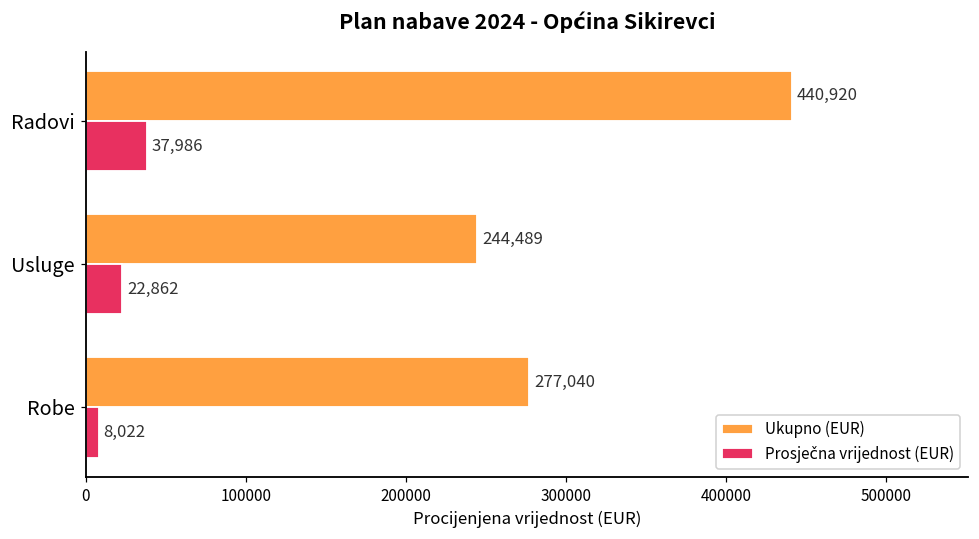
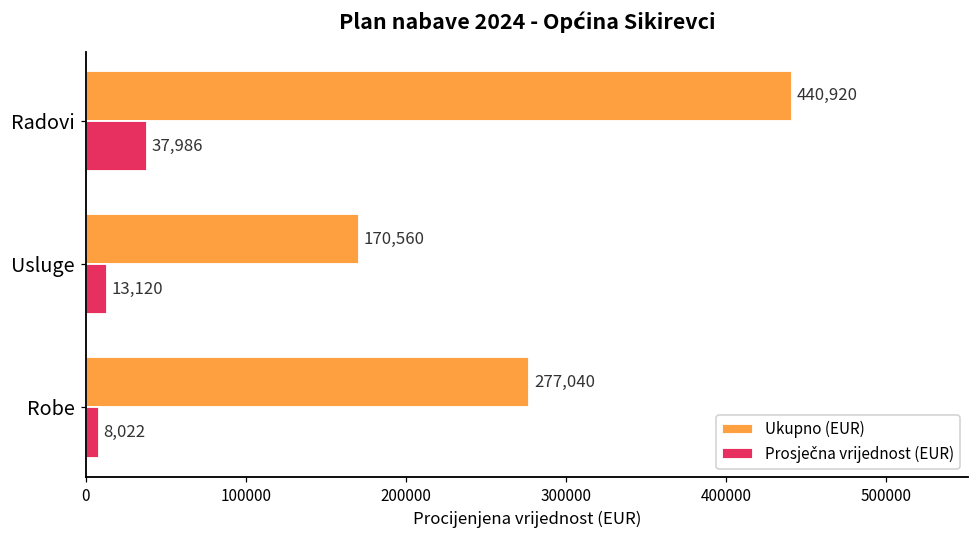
Ukupno (EUR), Usluge: 244,489 -> 170,560
Prosječna vrijednost (EUR), Usluge: 22,862 -> 13,120
